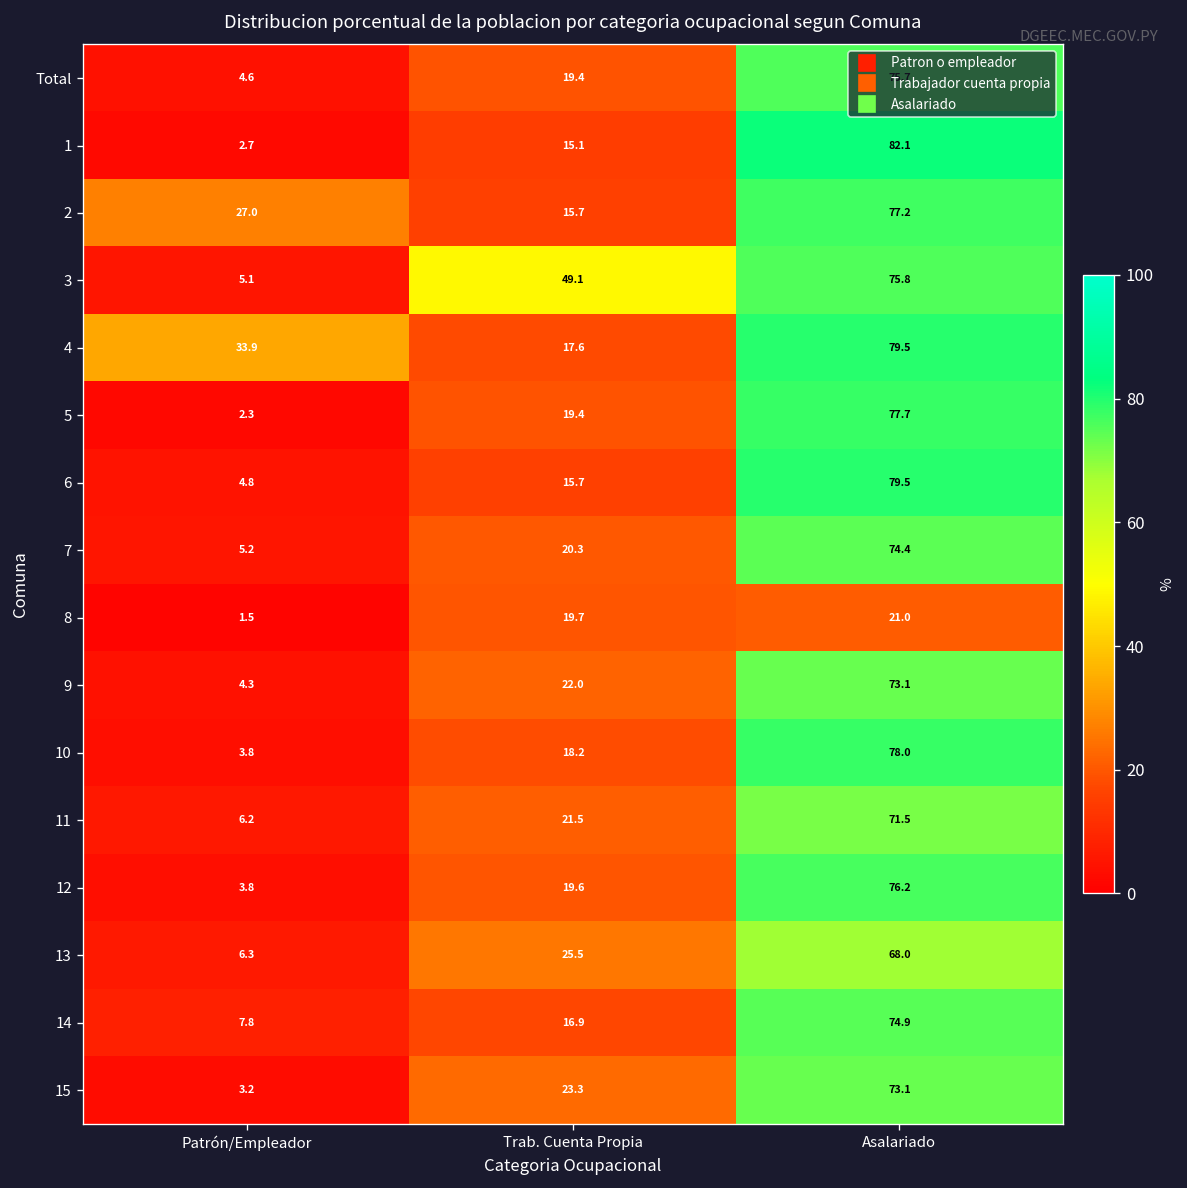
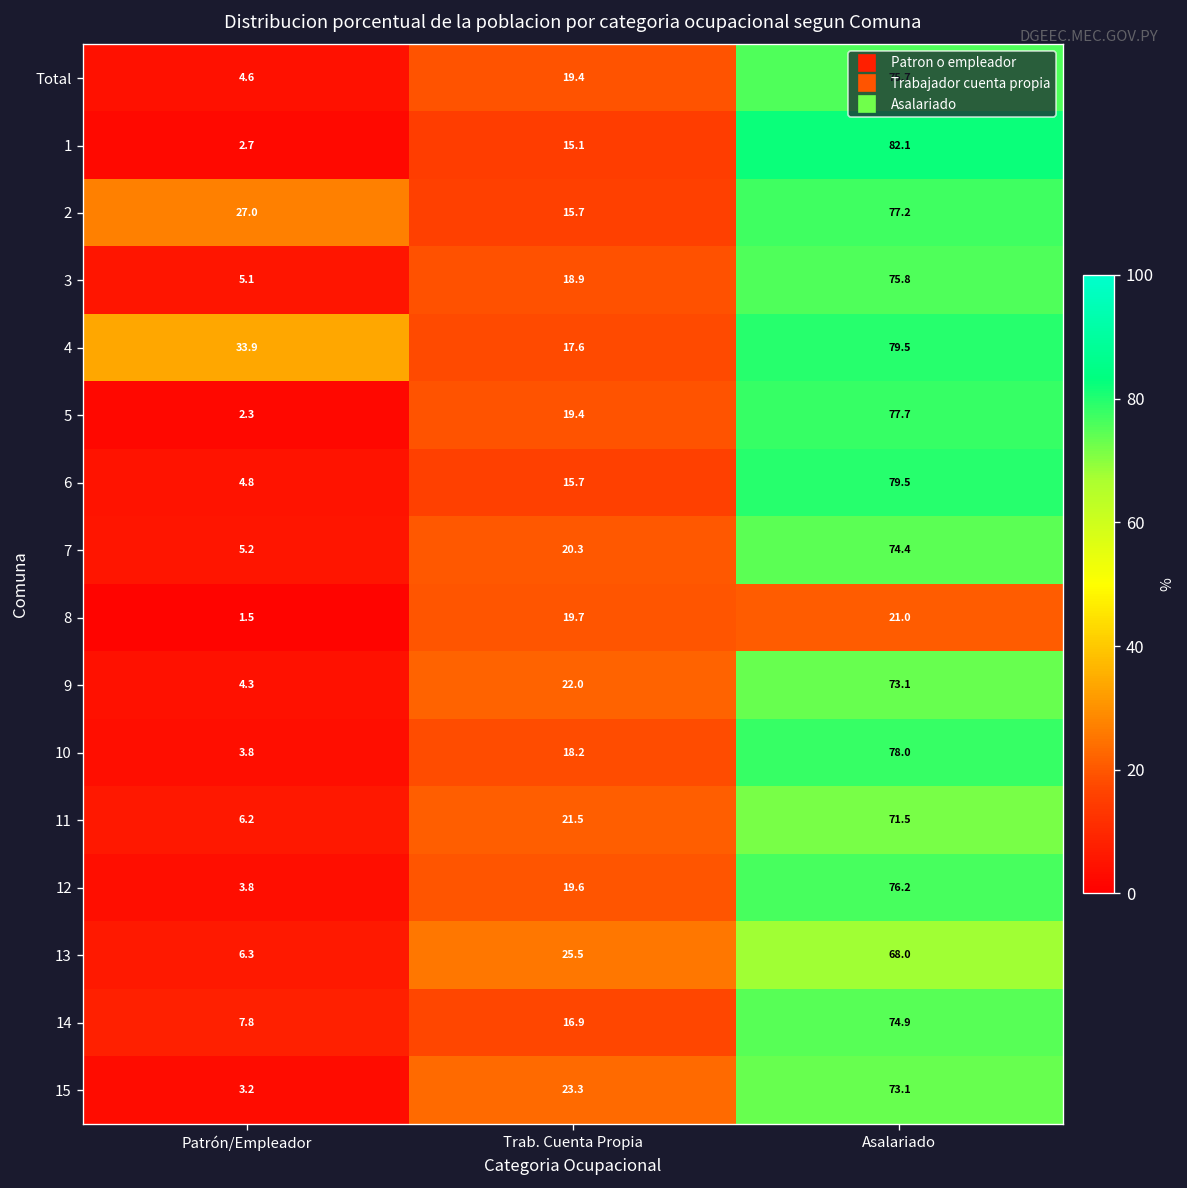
3, Trab. Cuenta Propia: 49.1 -> 18.9
